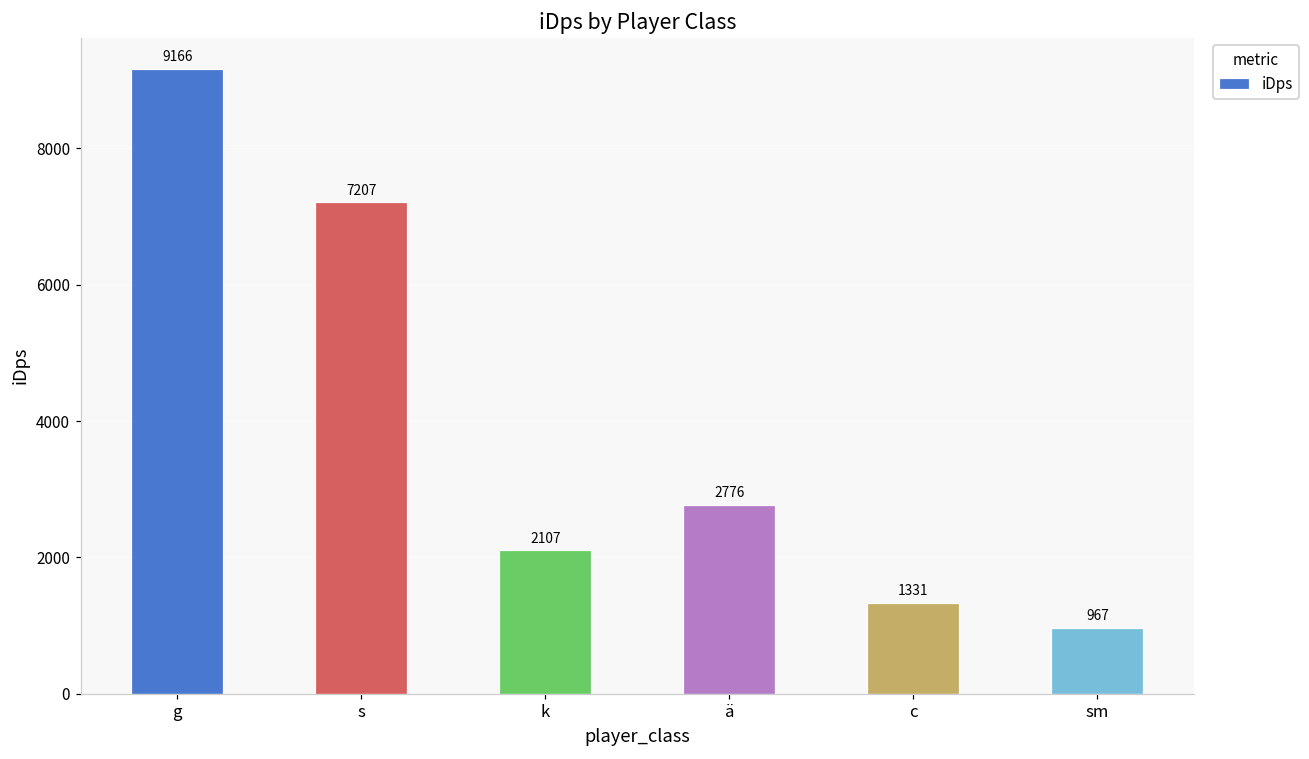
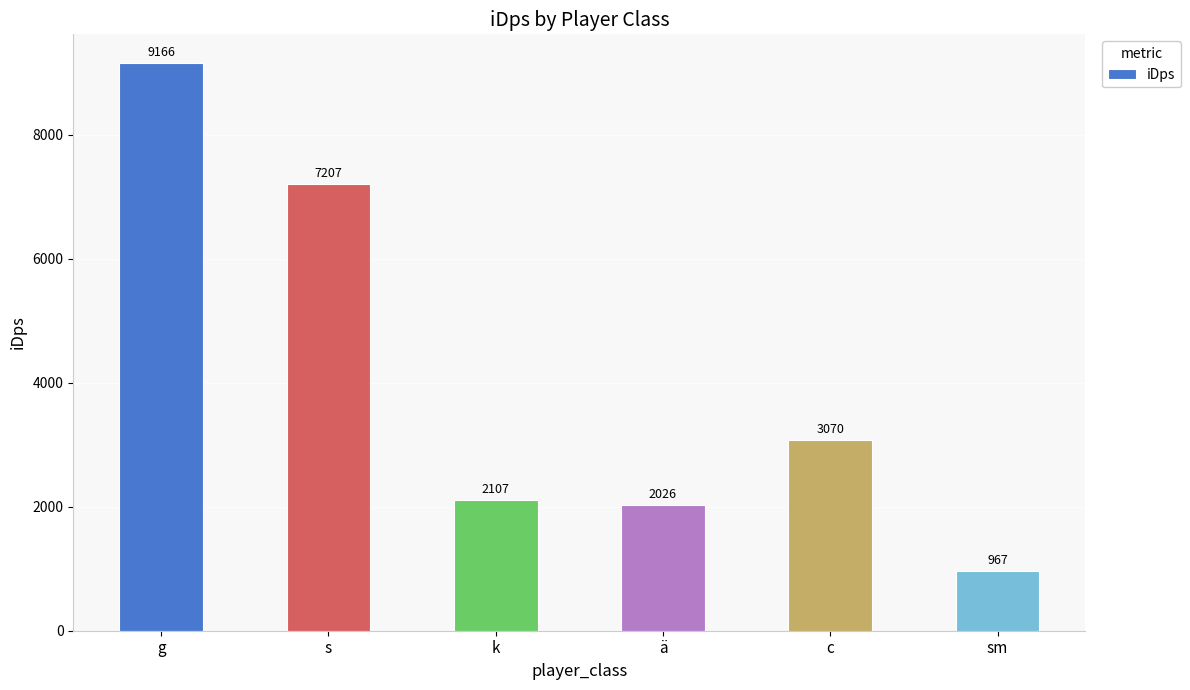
ä: 2776 -> 2026
c: 1331 -> 3070
